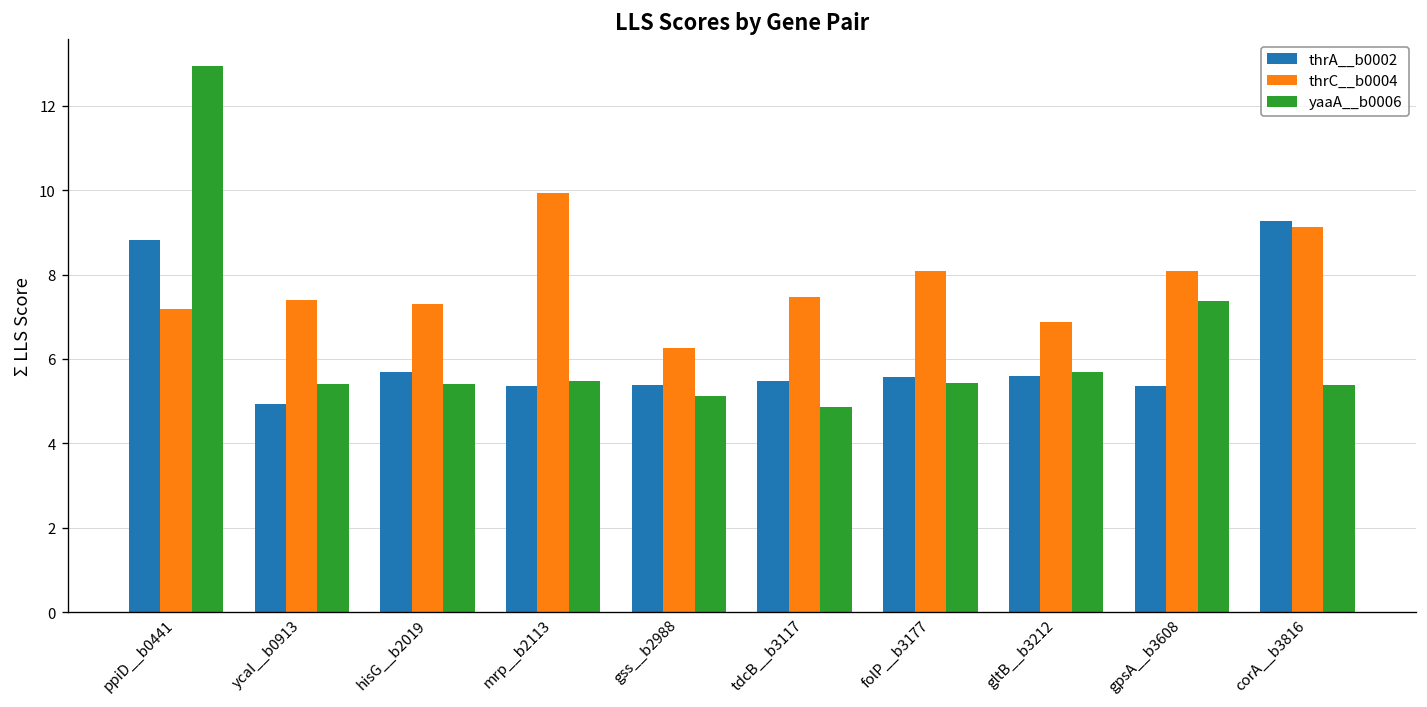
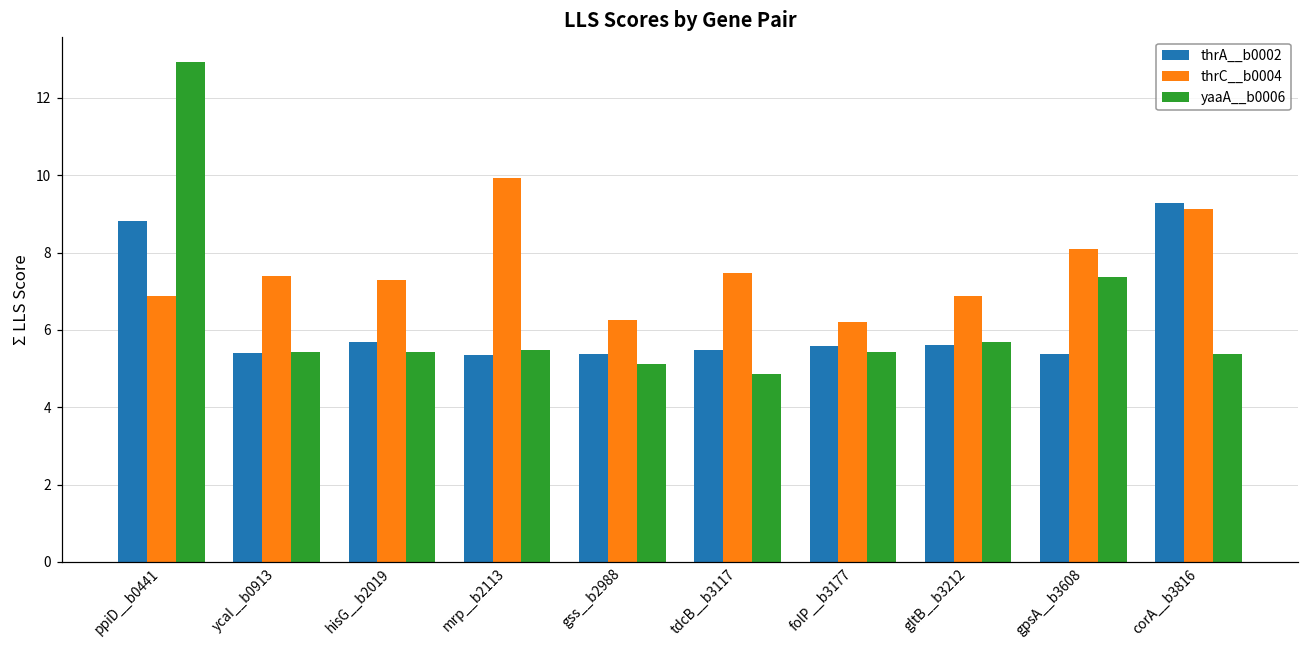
thrC__b0004, ppiD__b0441: 7.2 -> 6.9
thrA__b0002, ycaI__b0913: 4.9 -> 5.4
thrC__b0004, folP__b3177: 8.1 -> 6.2
